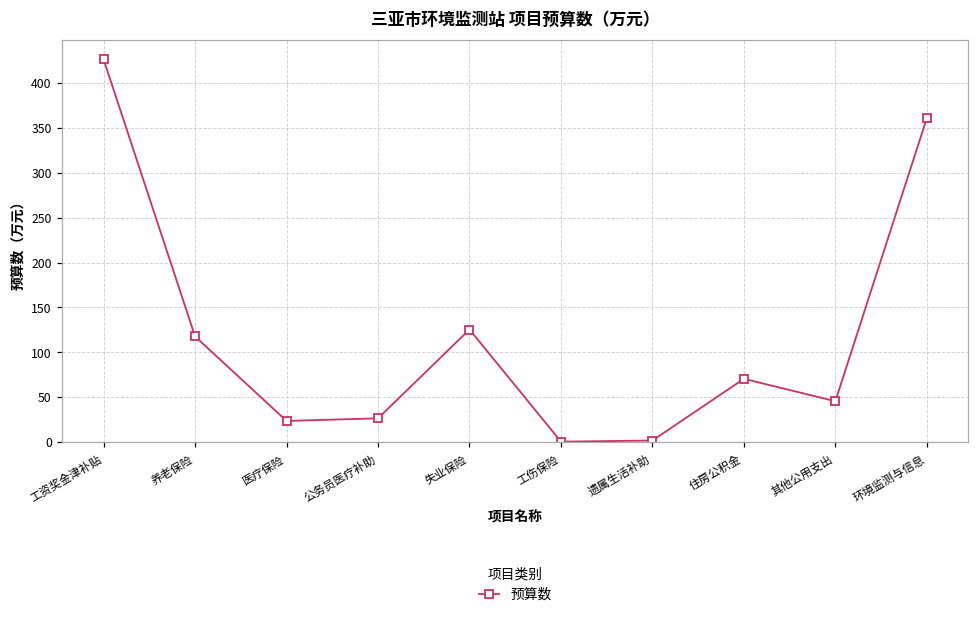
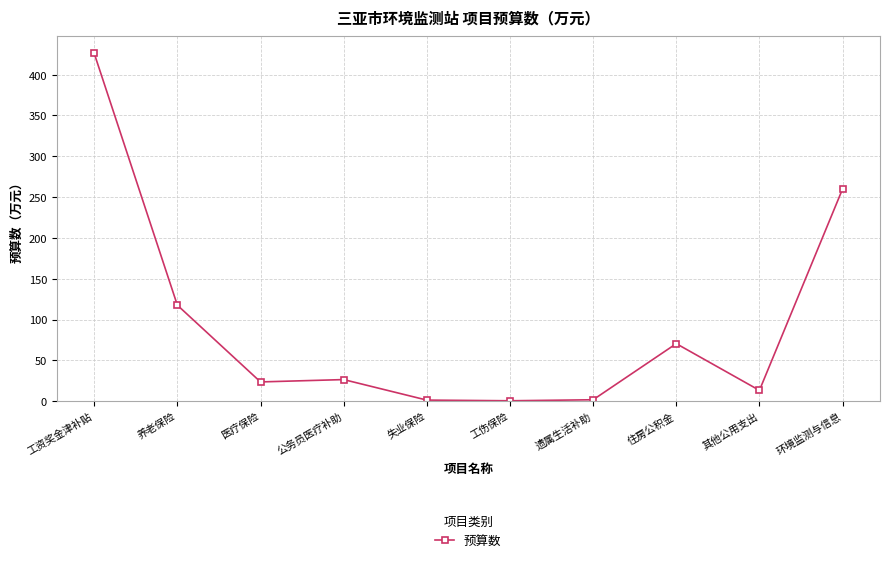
失业保险: 130 -> 0
其他公用支出: 50 -> 10
环境监测与信息: 360 -> 260
